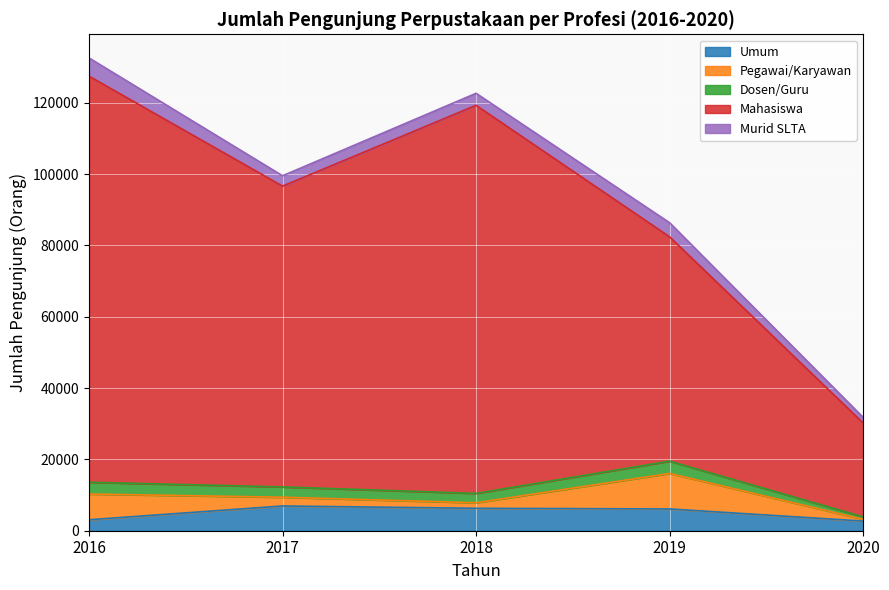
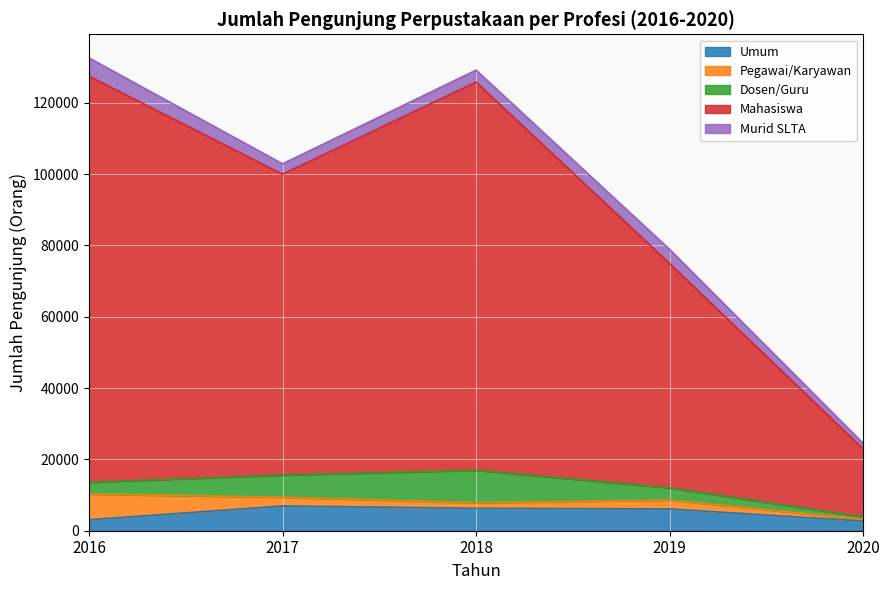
Dosen/Guru, 2017: 3000 -> 6000
Dosen/Guru, 2018: 3000 -> 9000
Pegawai/Karyawan, 2019: 10000 -> 2000
Mahasiswa, 2020: 26000 -> 19000
